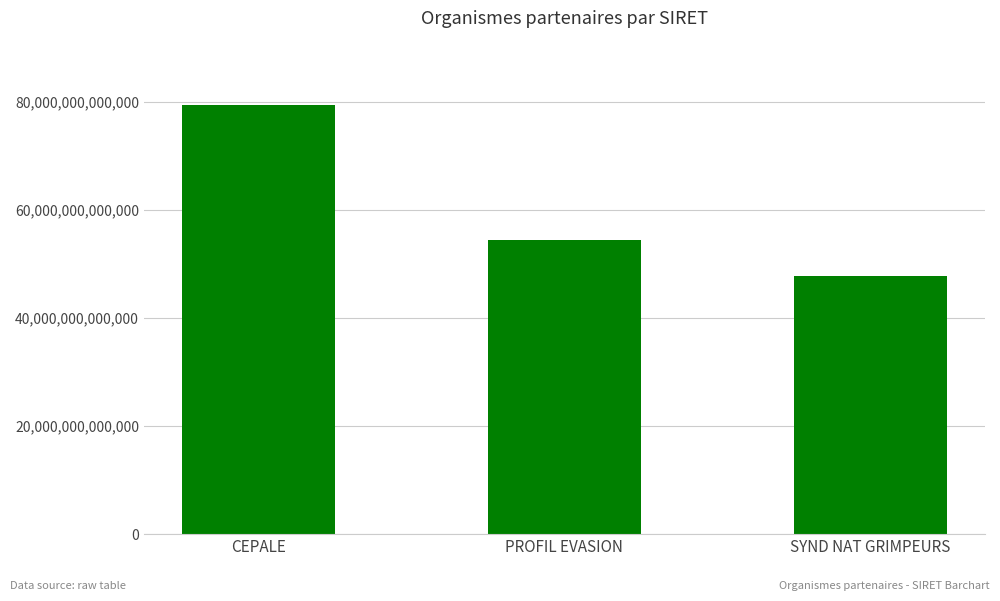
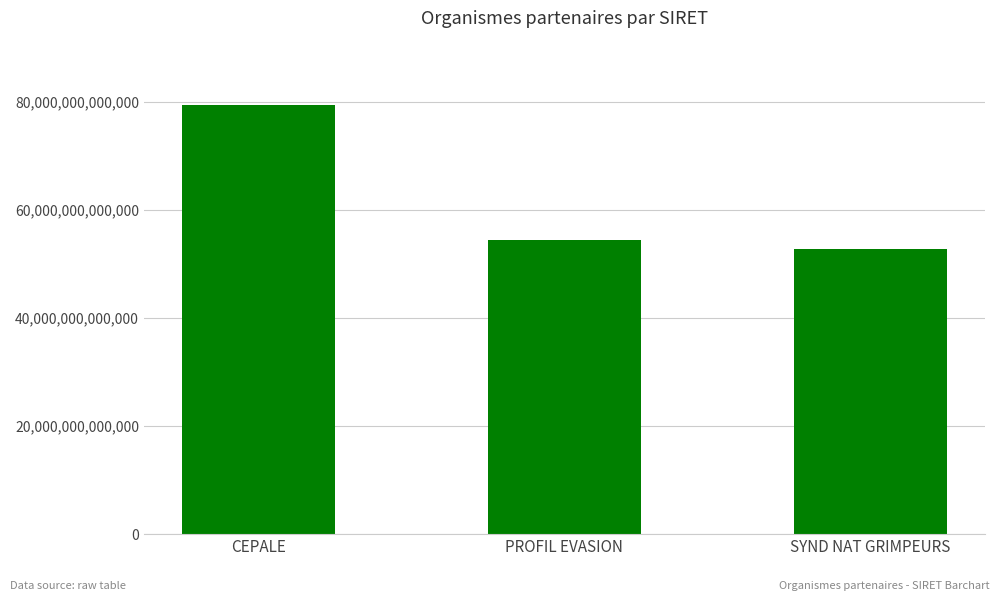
SYND NAT GRIMPEURS: 48,000,000,000,000 -> 53,000,000,000,000
